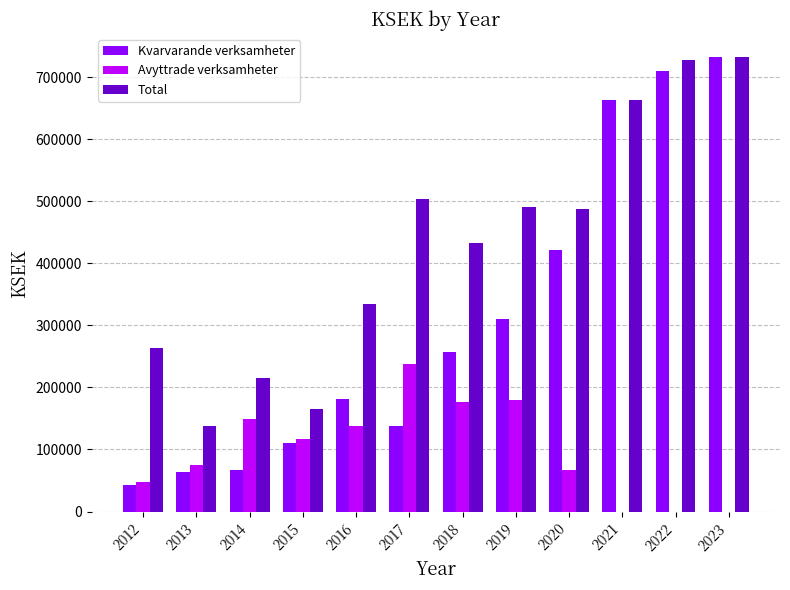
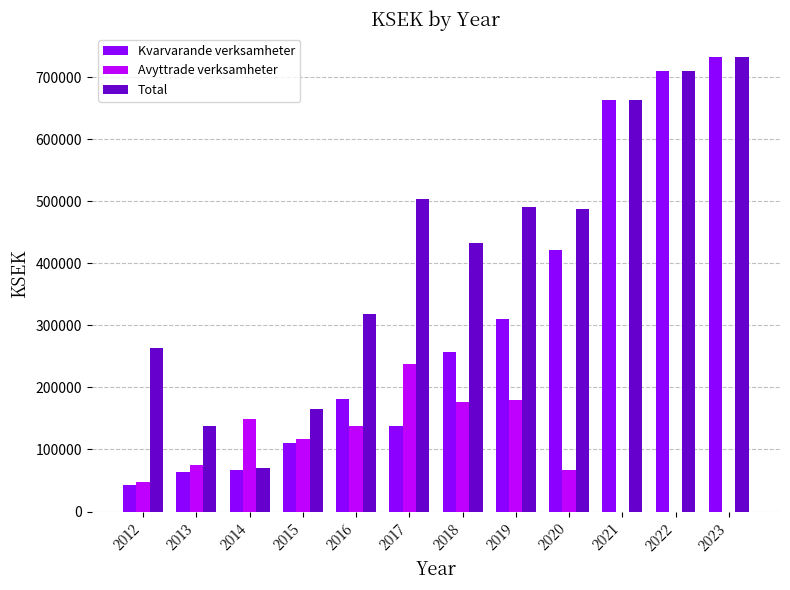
Total, 2014: 220000 -> 70000
Total, 2016: 330000 -> 320000
Total, 2022: 730000 -> 710000
